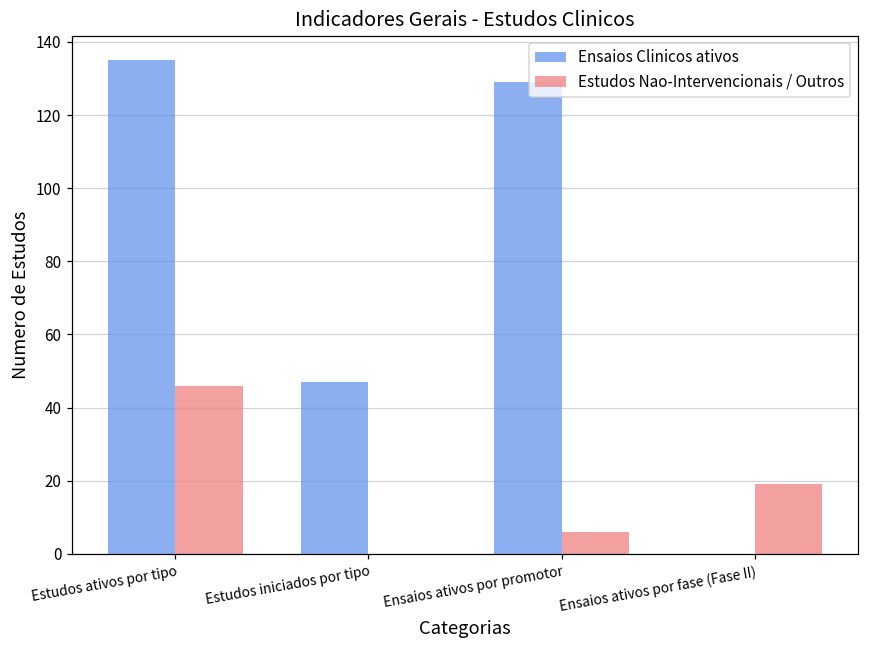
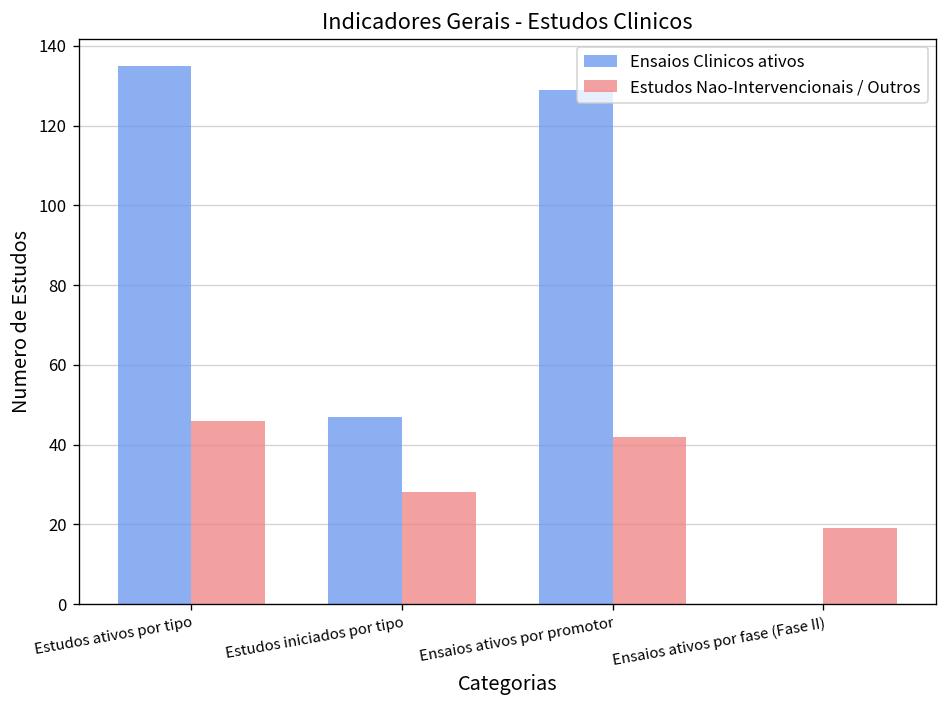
Estudos Nao-Intervencionais / Outros, Estudos iniciados por tipo: 0 -> 28
Estudos Nao-Intervencionais / Outros, Ensaios ativos por promotor: 6 -> 42
